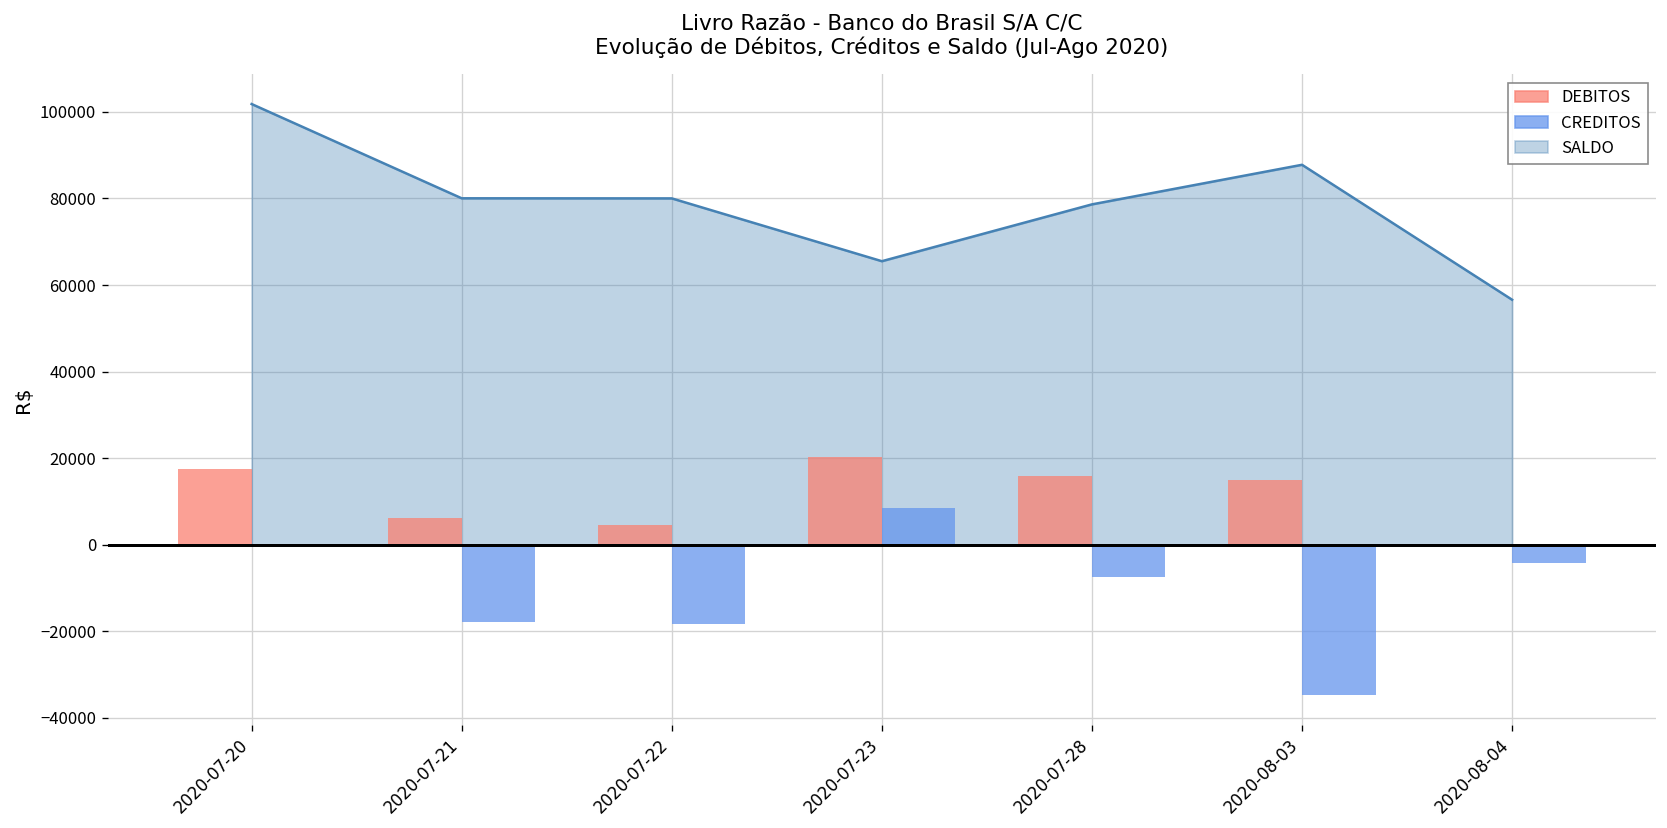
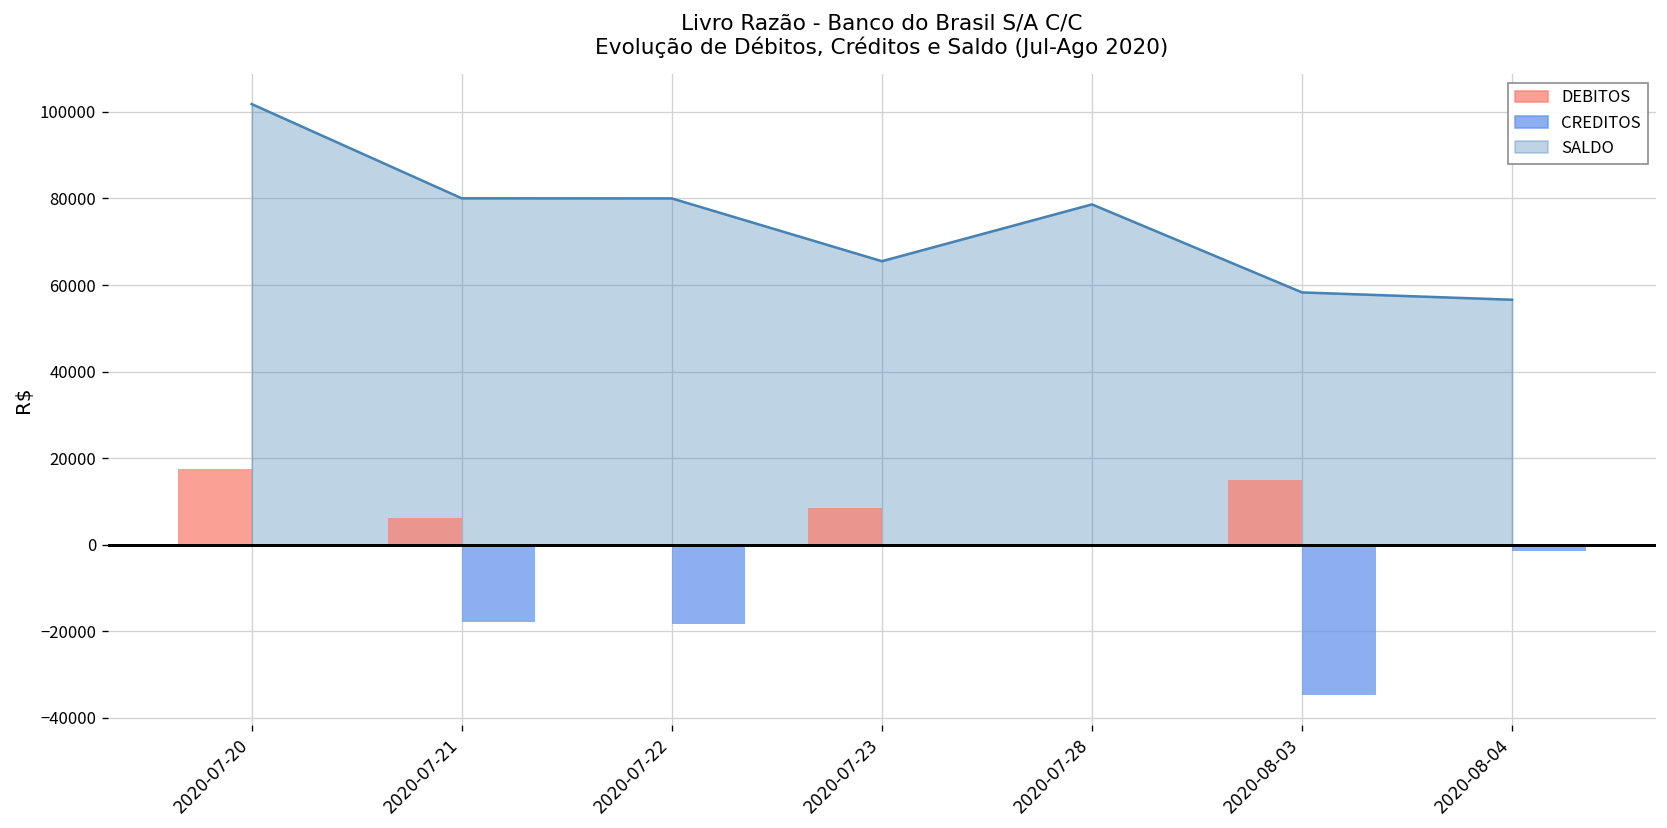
DEBITOS, 2020-07-22: 5000 -> 0
DEBITOS, 2020-07-23: 20000 -> 8000
CREDITOS, 2020-07-23: 8000 -> 0
DEBITOS, 2020-07-28: 16000 -> 0
CREDITOS, 2020-07-28: -7000 -> 0
SALDO, 2020-08-03: 88000 -> 58000
CREDITOS, 2020-08-04: -4000 -> -1000
